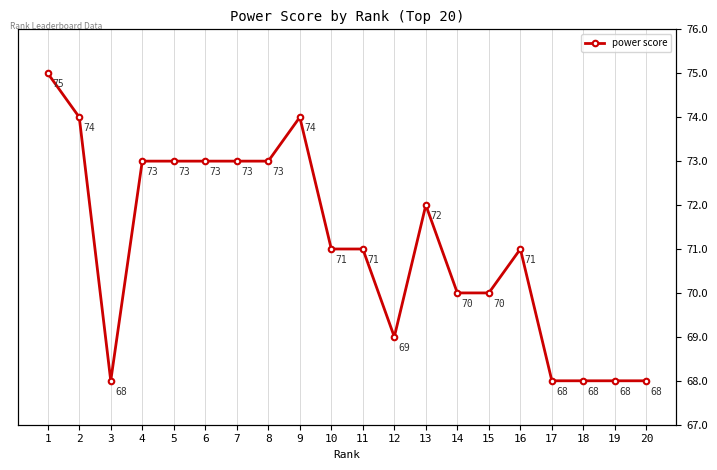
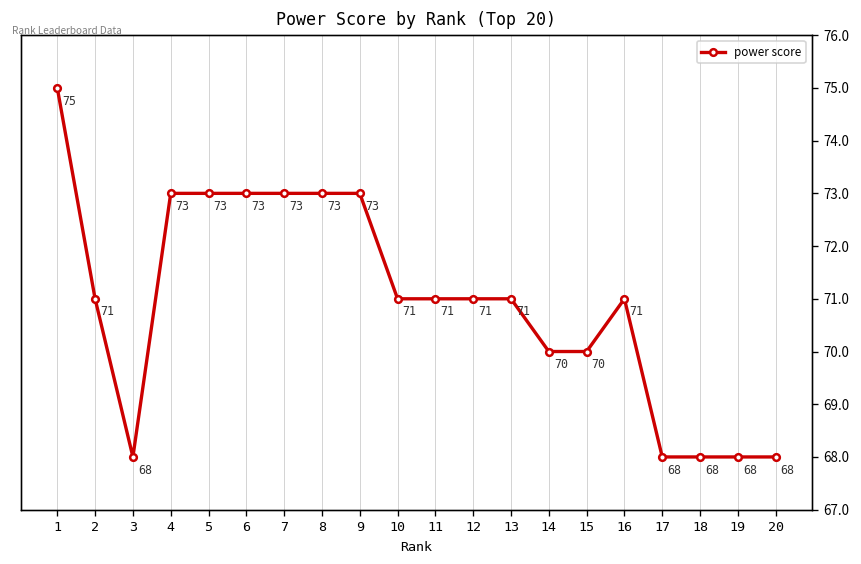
2: 74 -> 71
9: 74 -> 73
12: 69 -> 71
13: 72 -> 71
